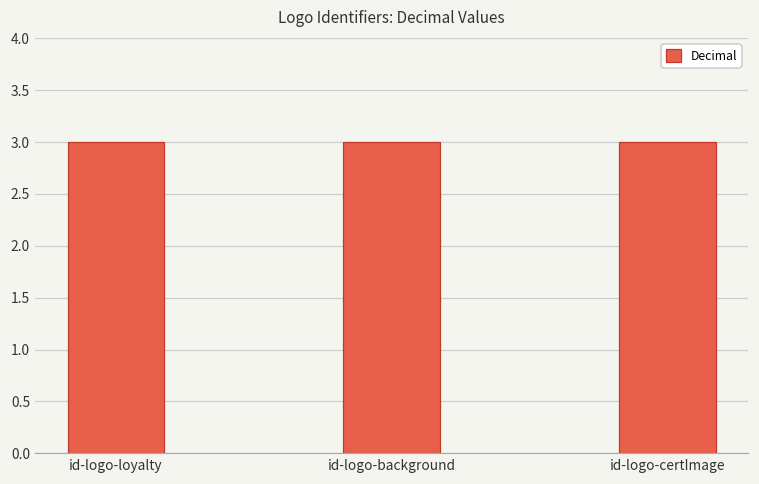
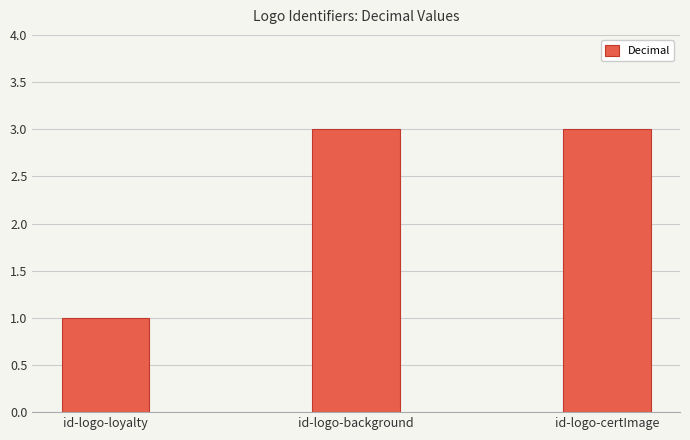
id-logo-loyalty: 3 -> 1
